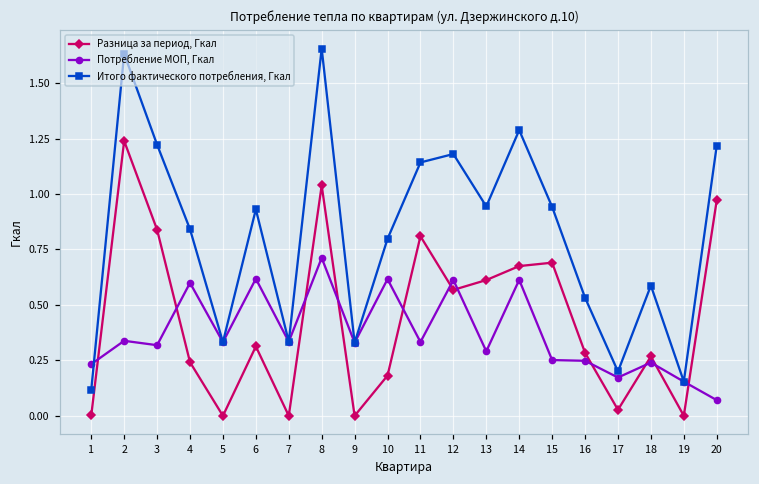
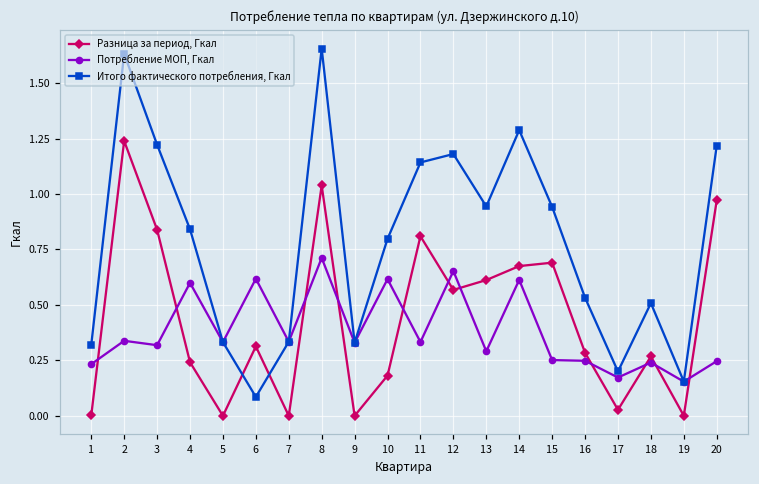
Итого фактического потребления, Гкал, 1: 0.12 -> 0.32
Итого фактического потребления, Гкал, 6: 0.93 -> 0.09
Потребление МОП, Гкал, 12: 0.61 -> 0.65
Итого фактического потребления, Гкал, 18: 0.59 -> 0.51
Потребление МОП, Гкал, 20: 0.07 -> 0.25
